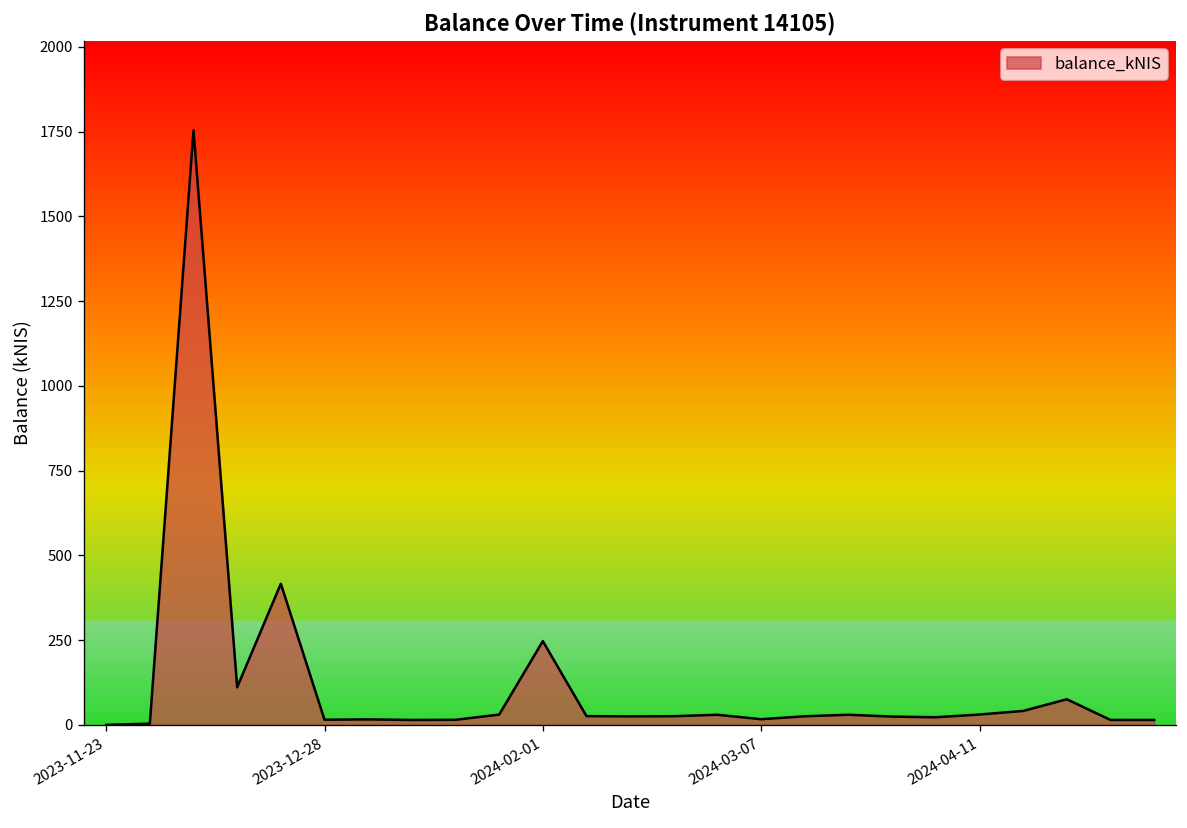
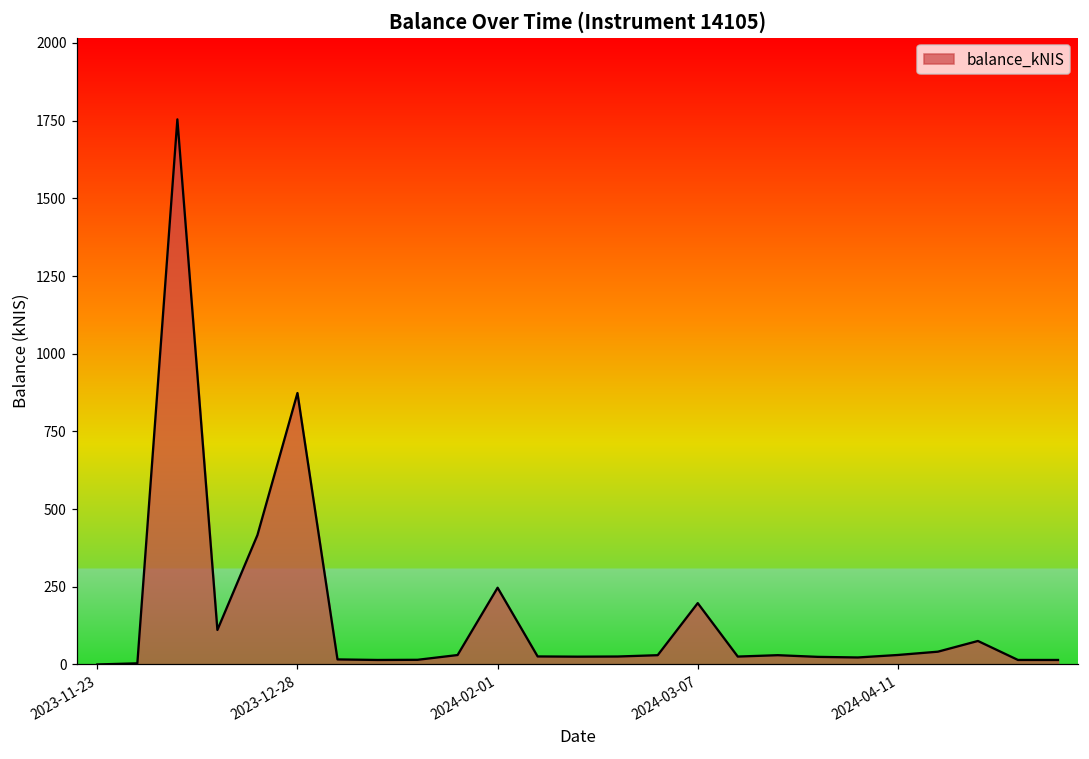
2023-12-28: 20 -> 870
2024-03-07: 20 -> 200
